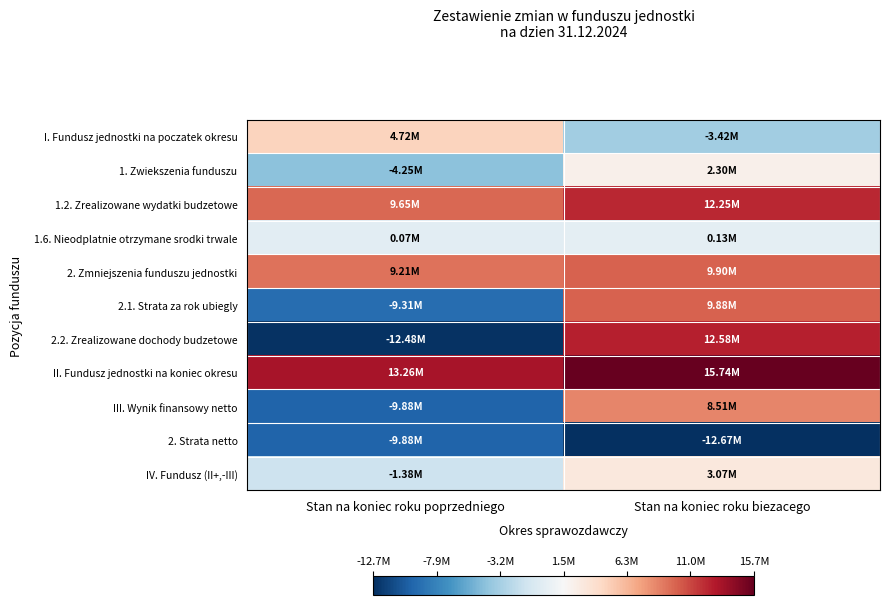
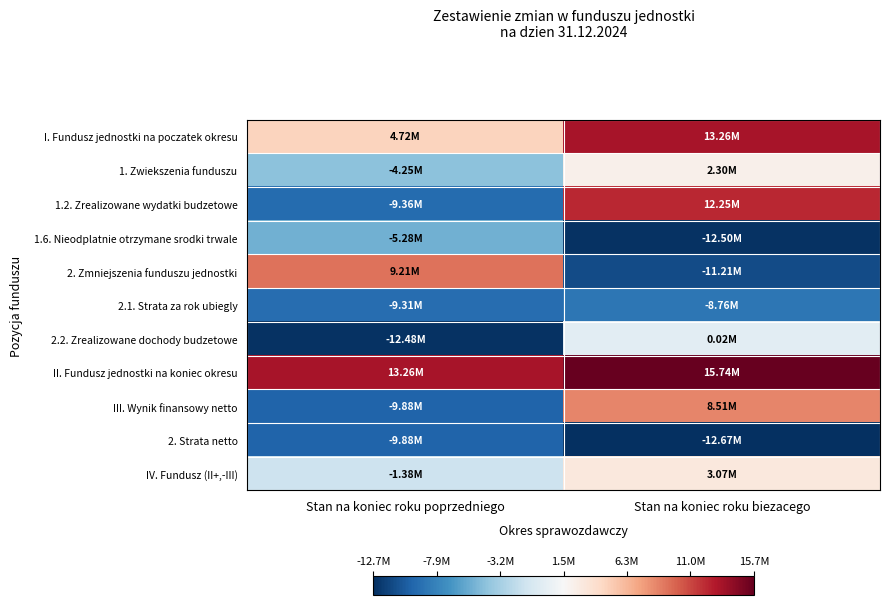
I. Fundusz jednostki na poczatek okresu, Stan na koniec roku biezacego: -3.42M -> 13.26M
1.2. Zrealizowane wydatki budzetowe, Stan na koniec roku poprzedniego: 9.65M -> -9.36M
1.6. Nieodplatnie otrzymane srodki trwale, Stan na koniec roku poprzedniego: 0.07M -> -5.28M
1.6. Nieodplatnie otrzymane srodki trwale, Stan na koniec roku biezacego: 0.13M -> -12.50M
2. Zmniejszenia funduszu jednostki, Stan na koniec roku biezacego: 9.90M -> -11.21M
2.1. Strata za rok ubiegly, Stan na koniec roku biezacego: 9.88M -> -8.76M
2.2. Zrealizowane dochody budzetowe, Stan na koniec roku biezacego: 12.58M -> 0.02M
